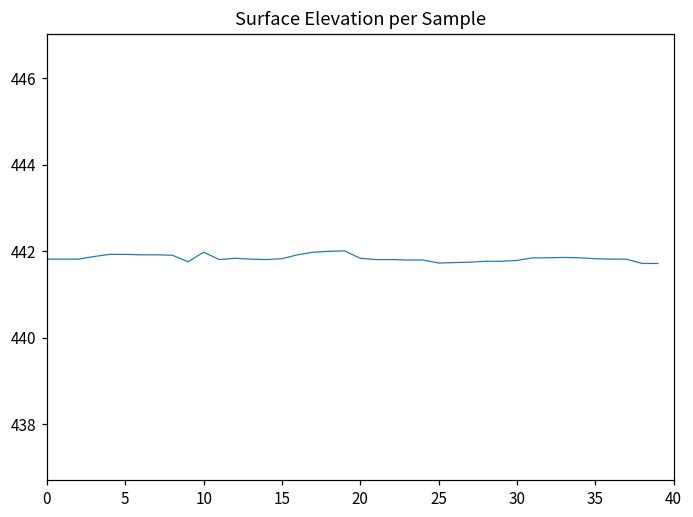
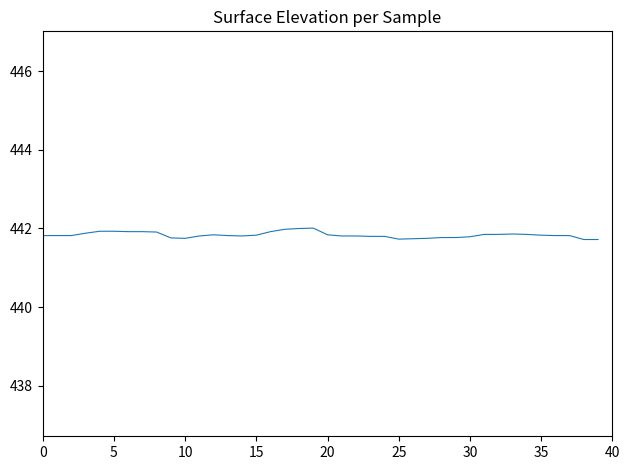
10: 442.0 -> 441.8
